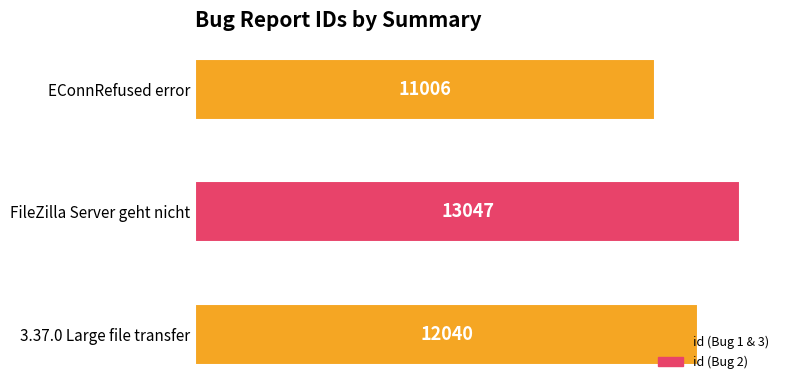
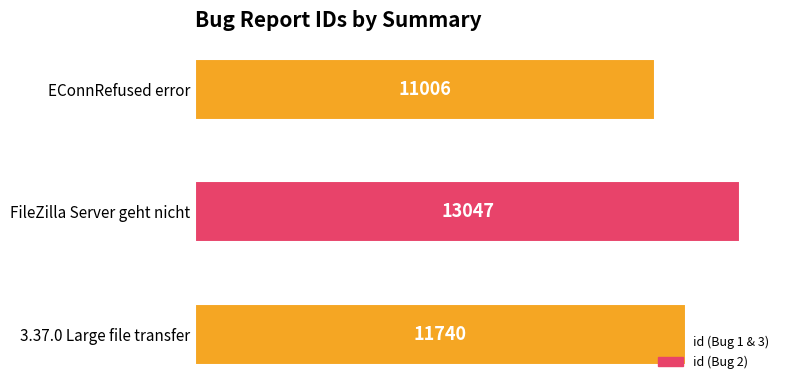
3.37.0 Large file transfer: 12040 -> 11740
